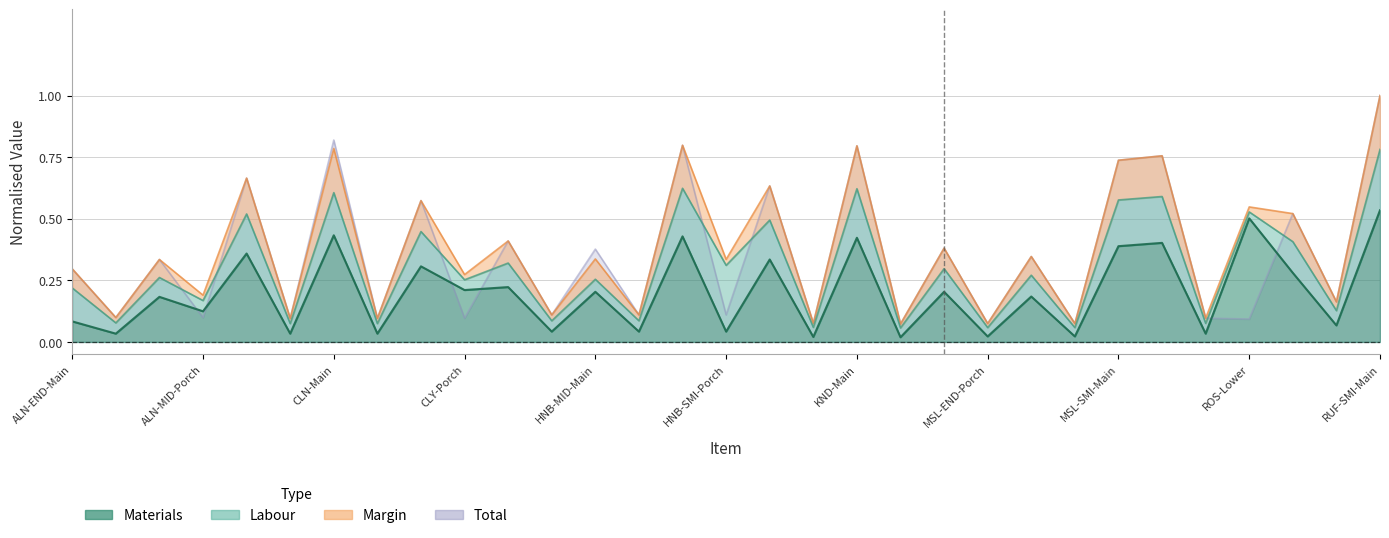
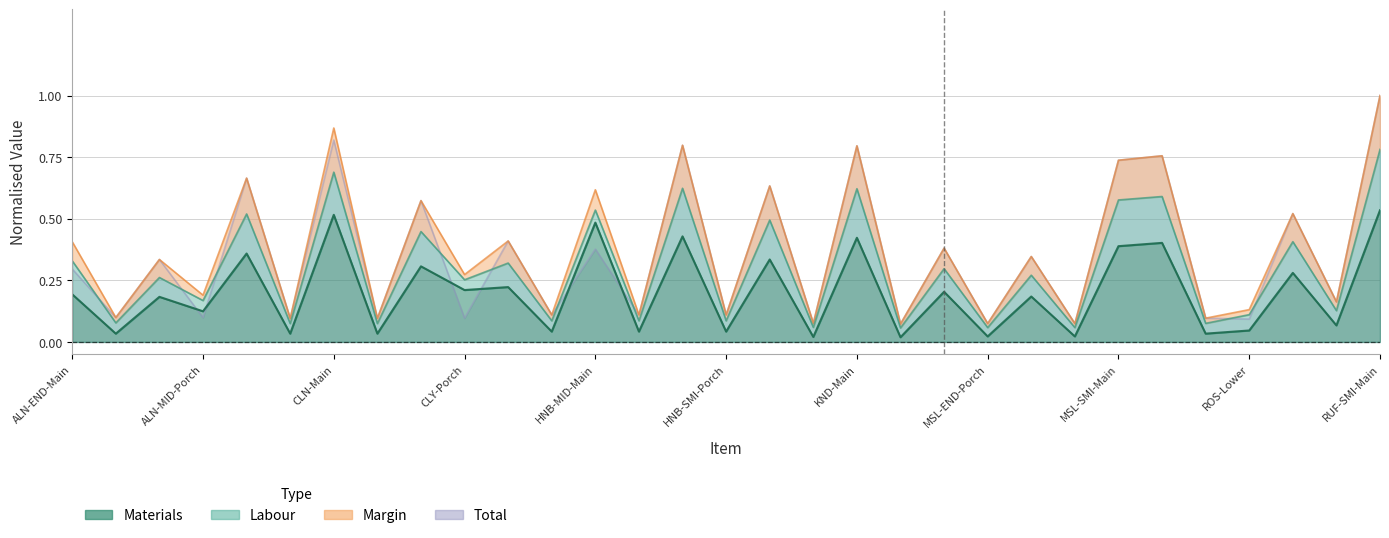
Materials, ALN-END-Main: 0.08 -> 0.19
Materials, CLN-Main: 0.43 -> 0.52
Materials, HNB-MID-Main: 0.20 -> 0.48
Labour, HNB-SMI-Porch: 0.27 -> 0.04
Labour, ROS-Lower: 0.03 -> 0.06
Materials, ROS-Lower: 0.50 -> 0.05
